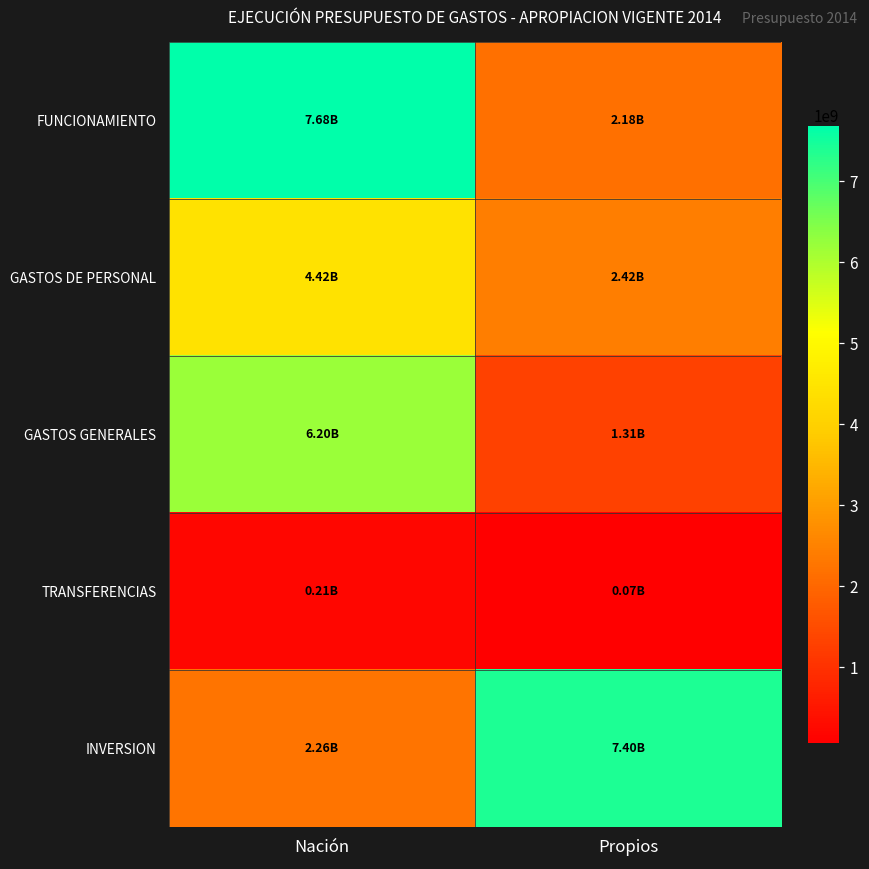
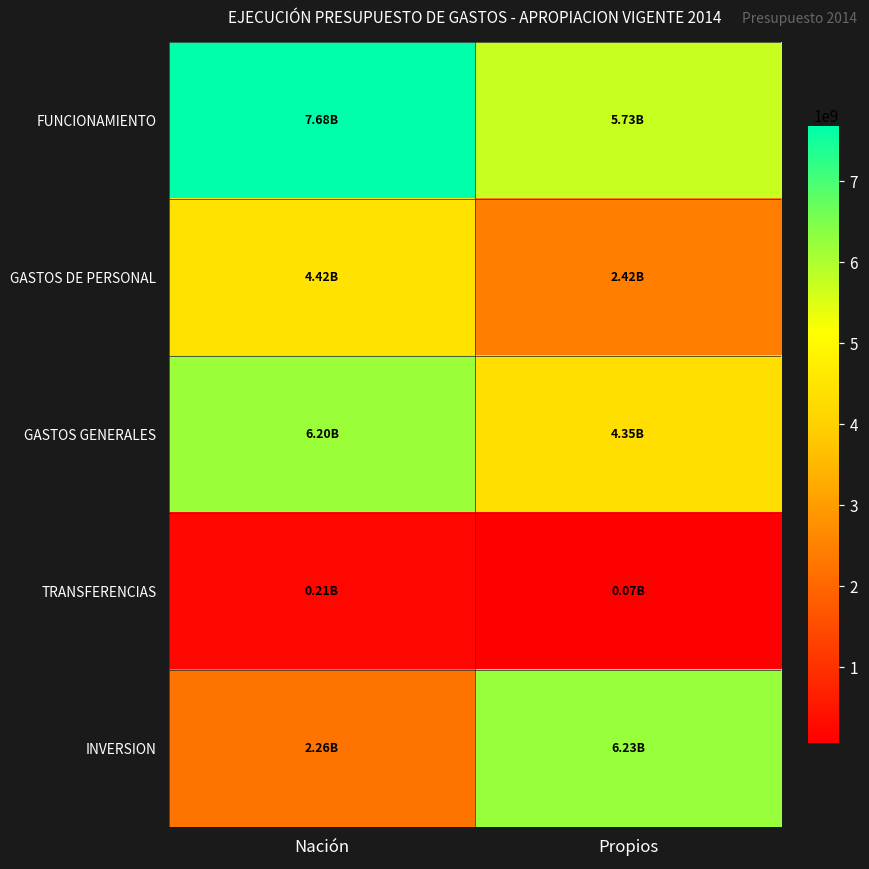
FUNCIONAMIENTO, Propios: 2.18B -> 5.73B
GASTOS GENERALES, Propios: 1.31B -> 4.35B
INVERSION, Propios: 7.40B -> 6.23B
